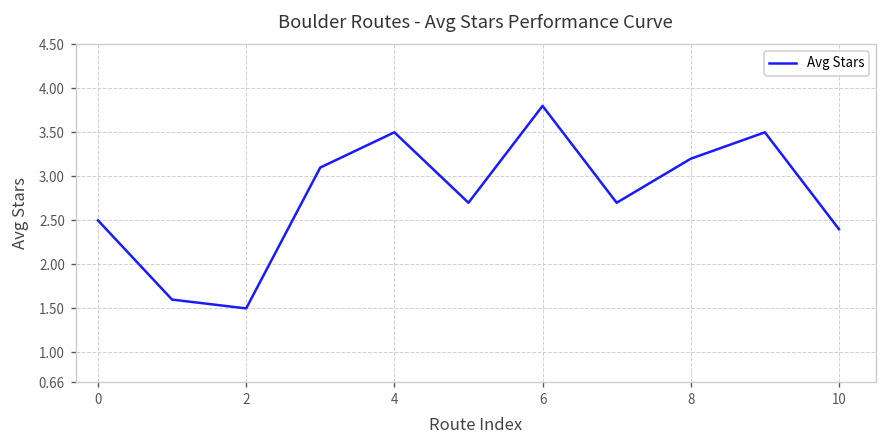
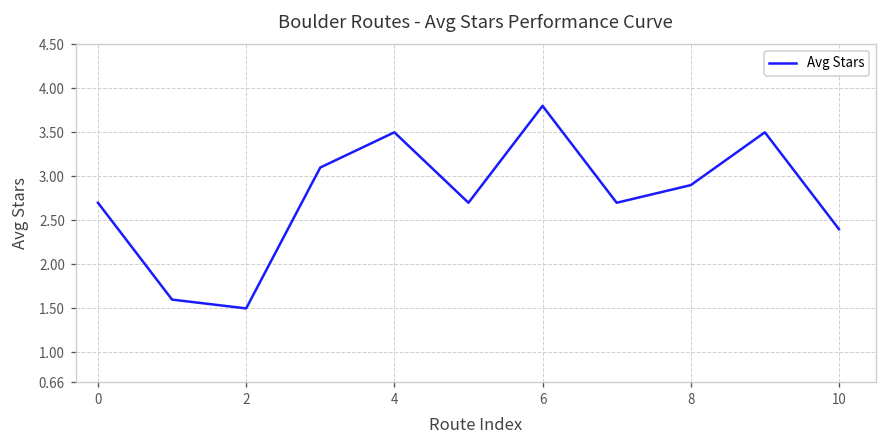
0: 2.5 -> 2.7
8: 3.2 -> 2.9
